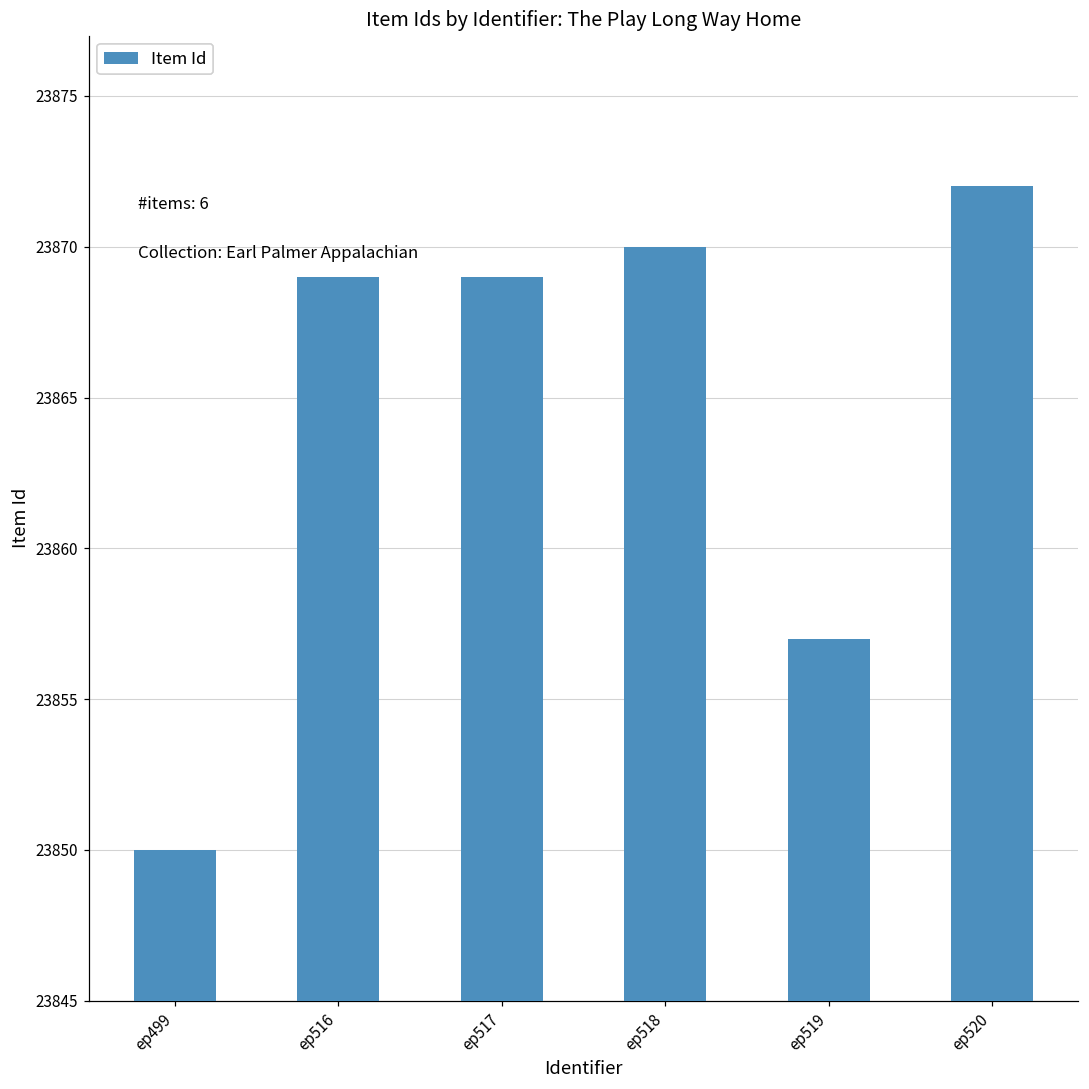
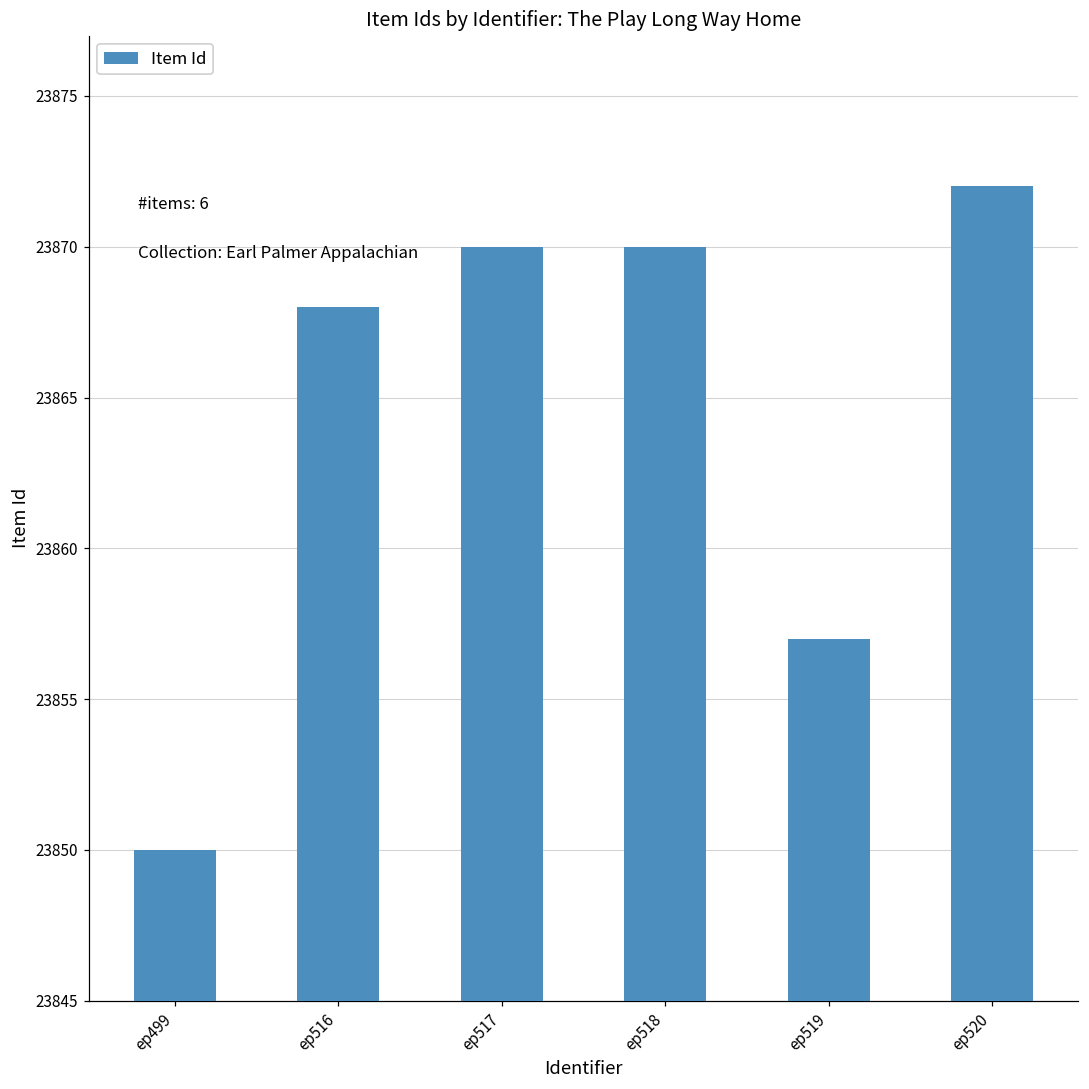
ep516: 23869 -> 23868
ep517: 23869 -> 23870
